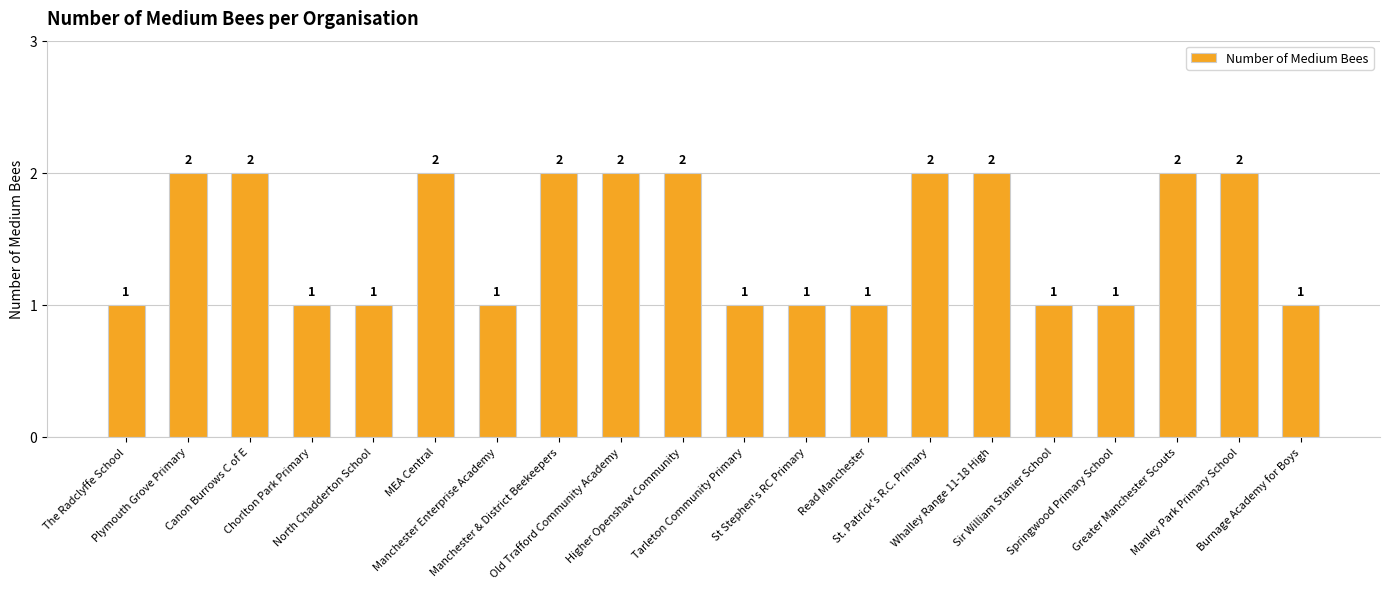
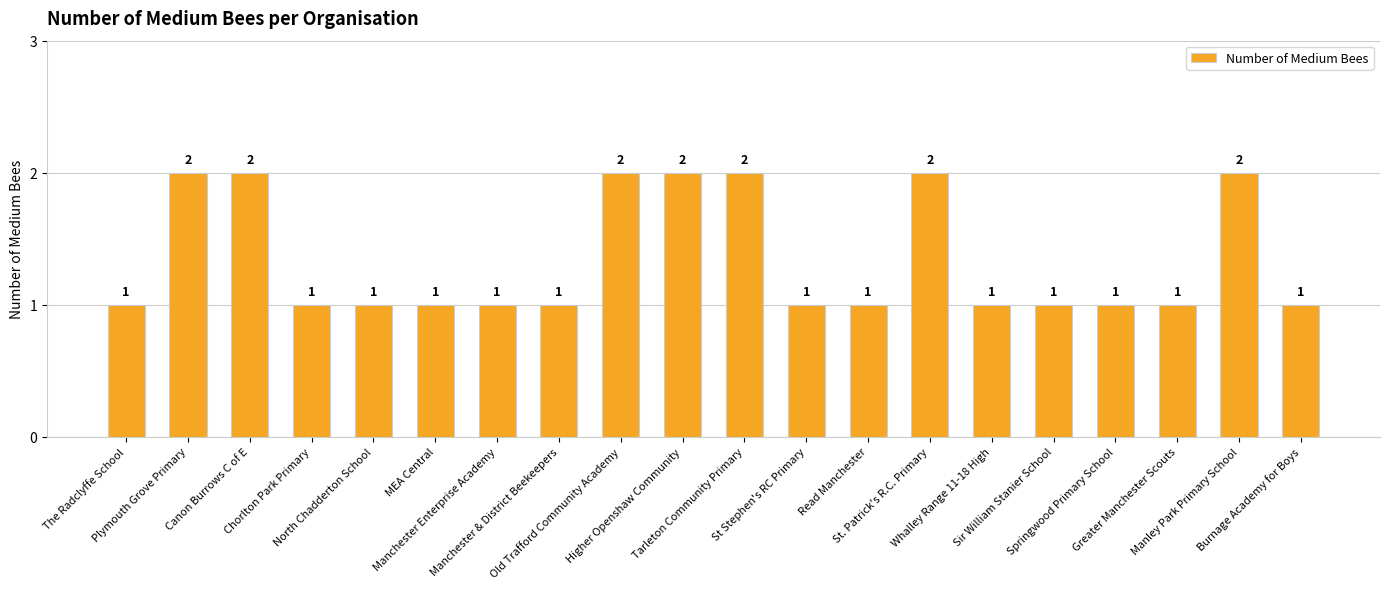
MEA Central: 2 -> 1
Manchester & District Beekeepers: 2 -> 1
Tarleton Community Primary: 1 -> 2
Whalley Range 11-18 High: 2 -> 1
Greater Manchester Scouts: 2 -> 1
